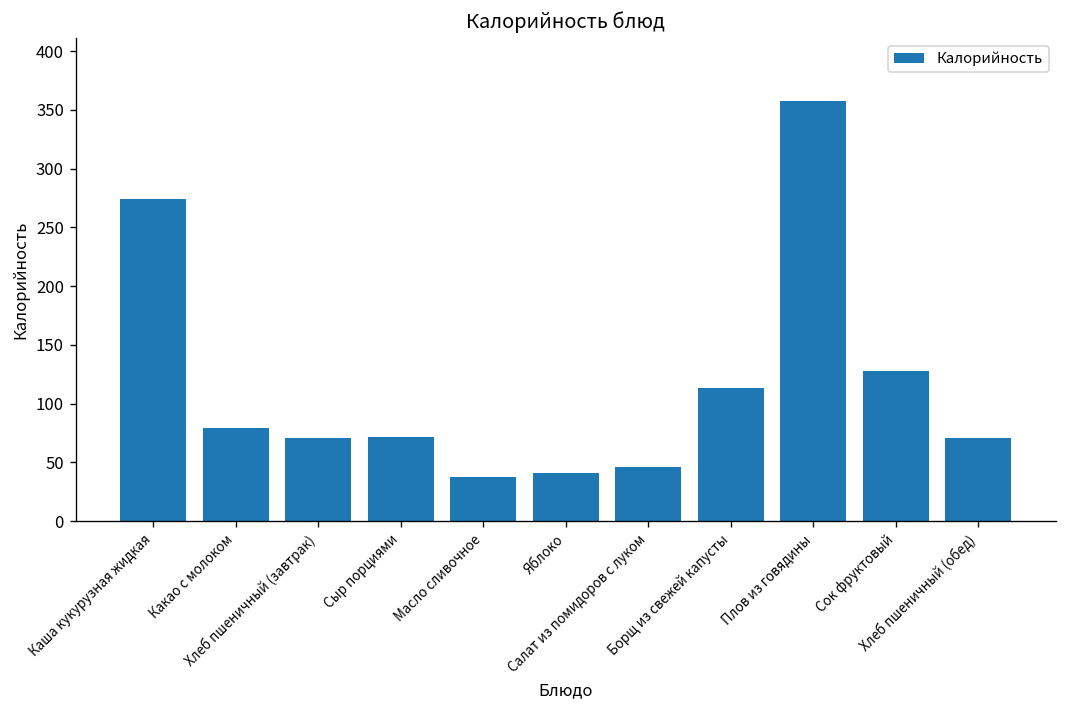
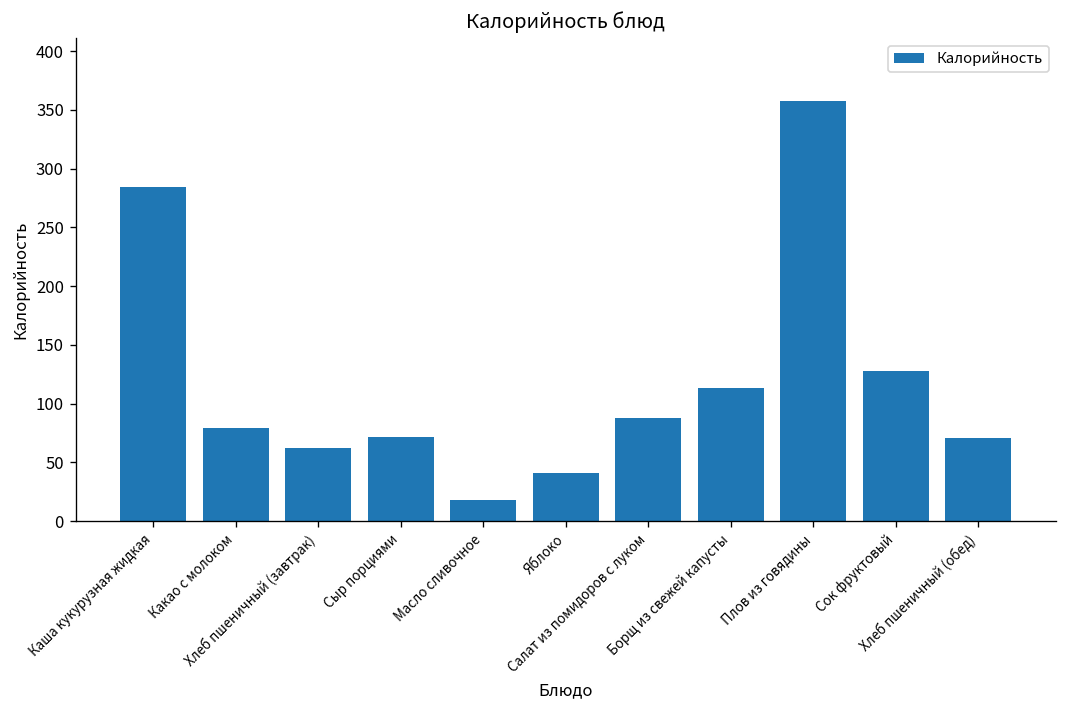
Каша кукурузная жидкая: 270 -> 280
Хлеб пшеничный (завтрак): 70 -> 60
Масло сливочное: 40 -> 20
Салат из помидоров с луком: 50 -> 90
